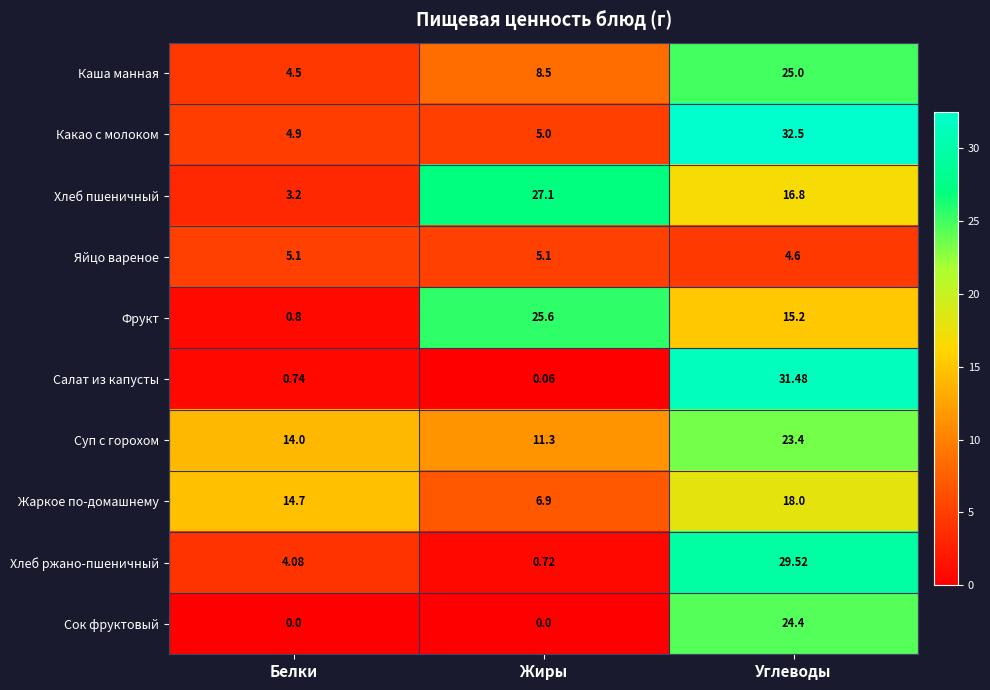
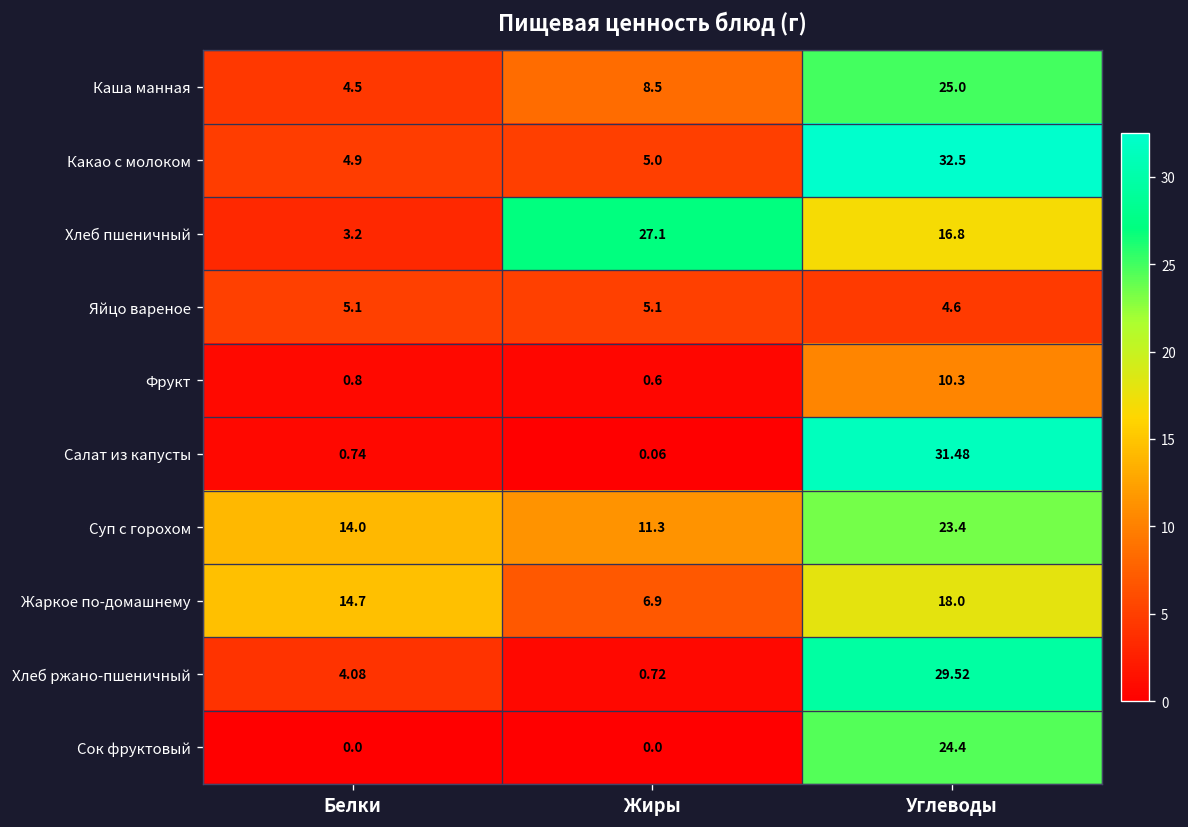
Фрукт, Жиры: 25.6 -> 0.6
Фрукт, Углеводы: 15.2 -> 10.3
